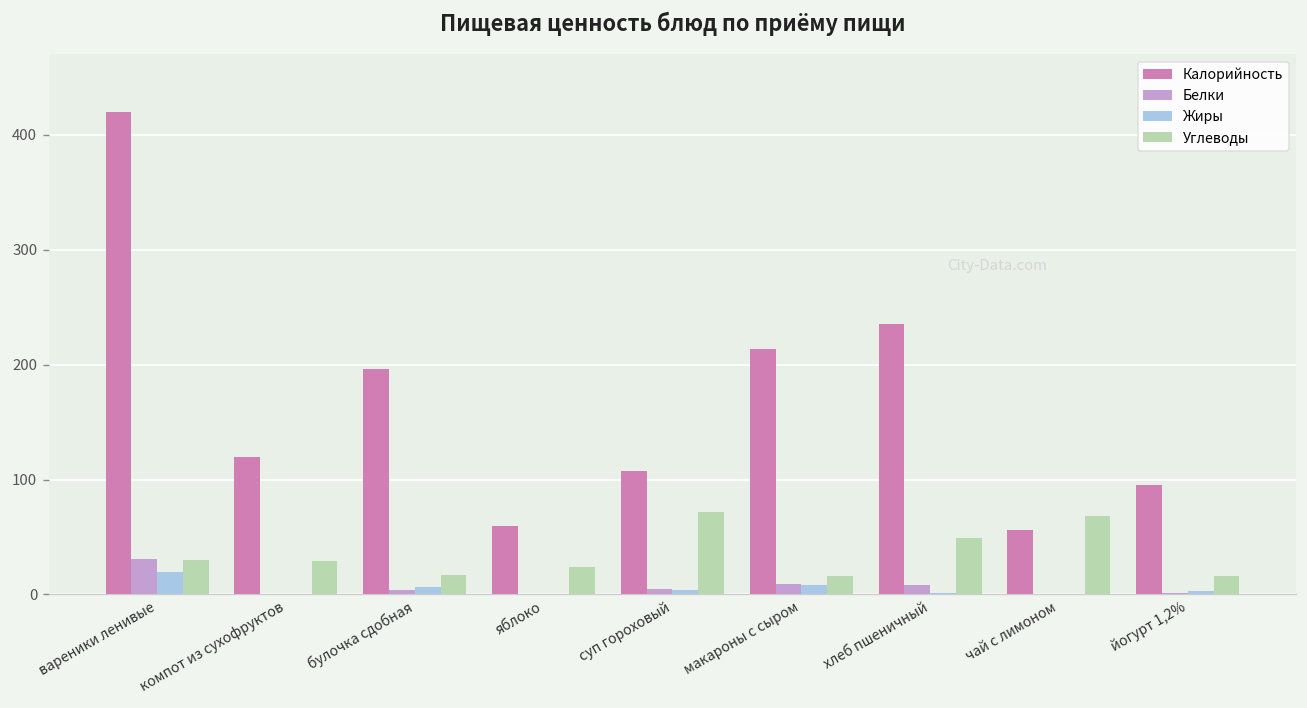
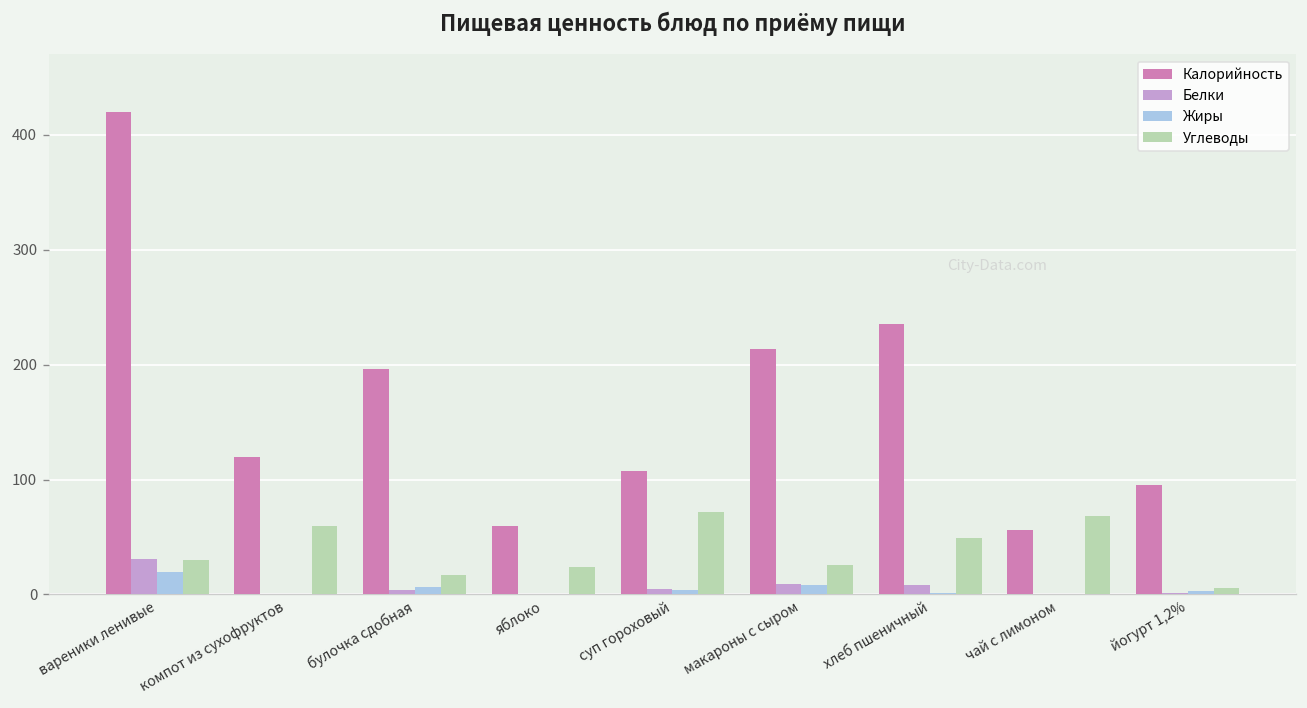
Углеводы, компот из сухофруктов: 30 -> 60
Углеводы, макароны с сыром: 20 -> 30
Углеводы, йогурт 1,2%: 20 -> 10
